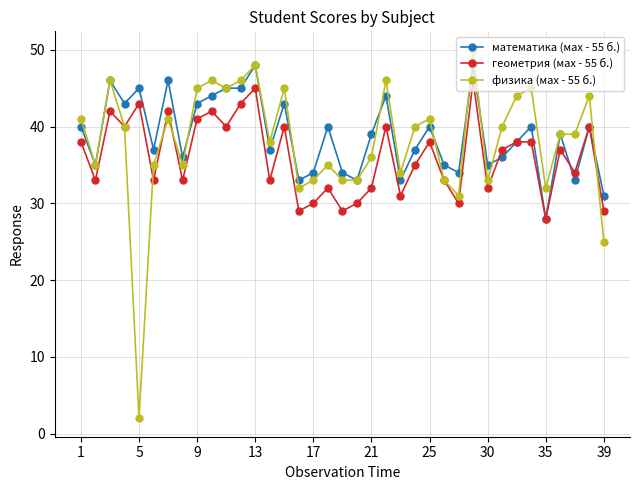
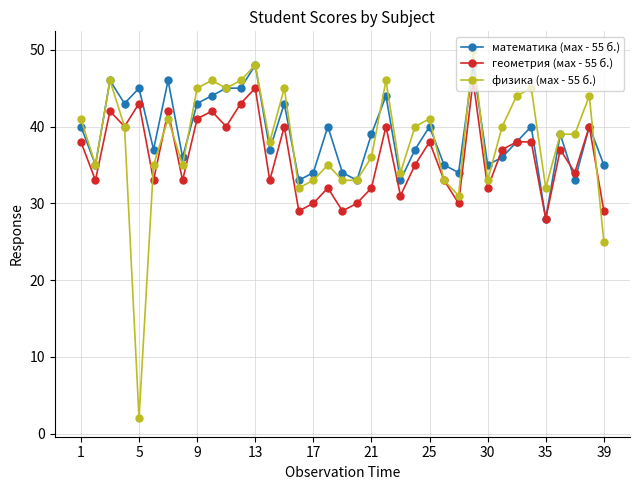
математика (мах - 55 б.), 39: 31 -> 35
